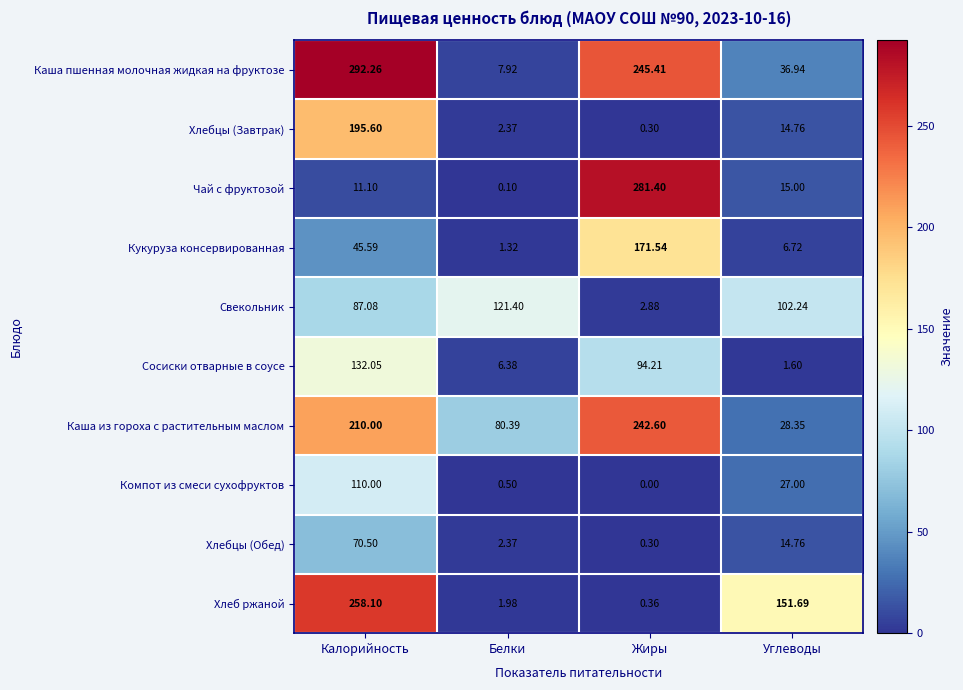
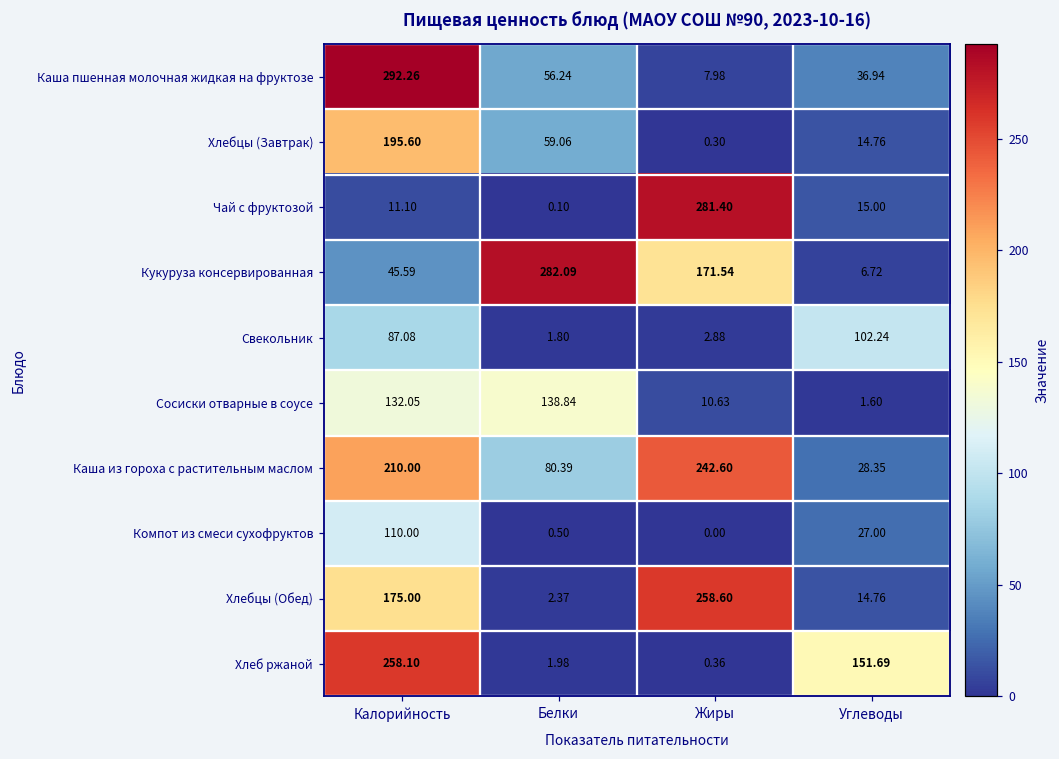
Каша пшенная молочная жидкая на фруктозе, Белки: 7.92 -> 56.24
Каша пшенная молочная жидкая на фруктозе, Жиры: 245.41 -> 7.98
Хлебцы (Завтрак), Белки: 2.37 -> 59.06
Кукуруза консервированная, Белки: 1.32 -> 282.09
Свекольник, Белки: 121.40 -> 1.80
Сосиски отварные в соусе, Белки: 6.38 -> 138.84
Сосиски отварные в соусе, Жиры: 94.21 -> 10.63
Хлебцы (Обед), Калорийность: 70.50 -> 175.00
Хлебцы (Обед), Жиры: 0.30 -> 258.60
